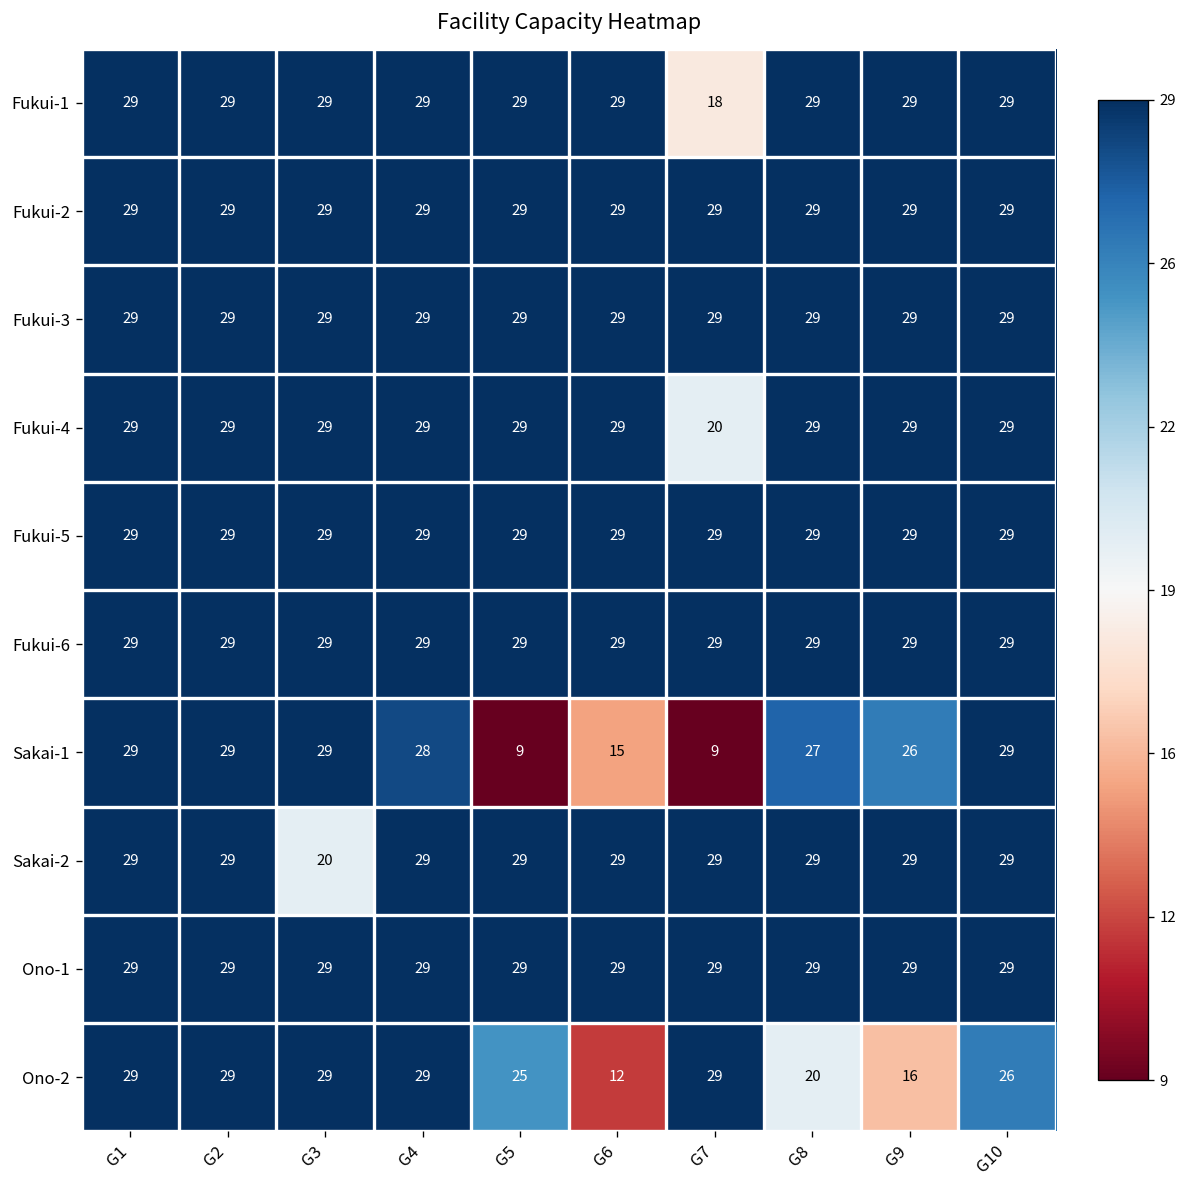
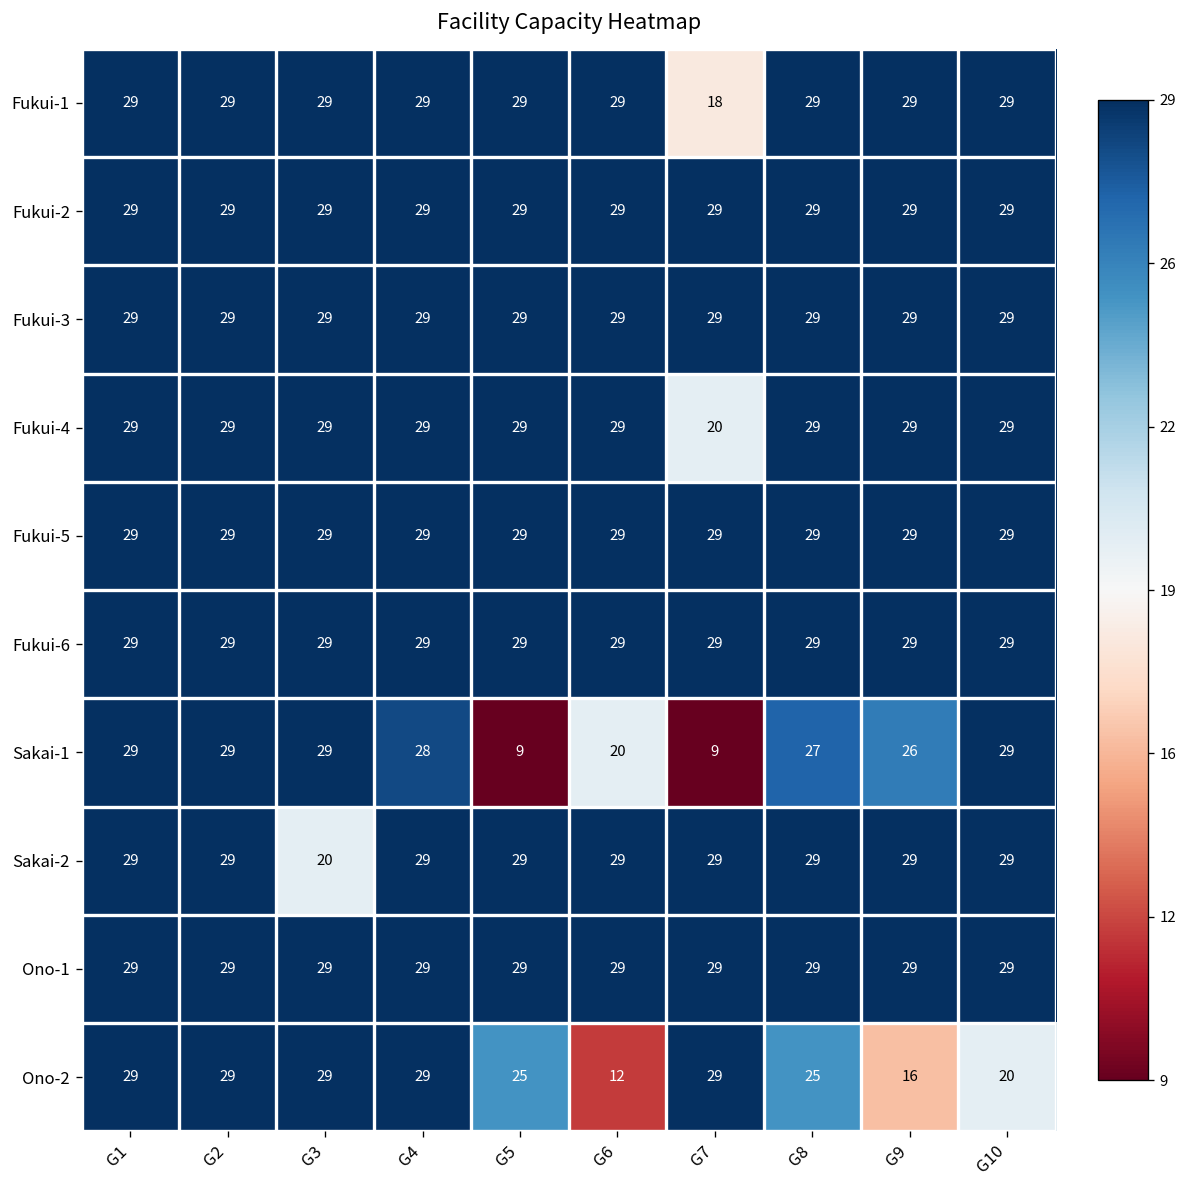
Sakai-1, G6: 15 -> 20
Ono-2, G8: 20 -> 25
Ono-2, G10: 26 -> 20
